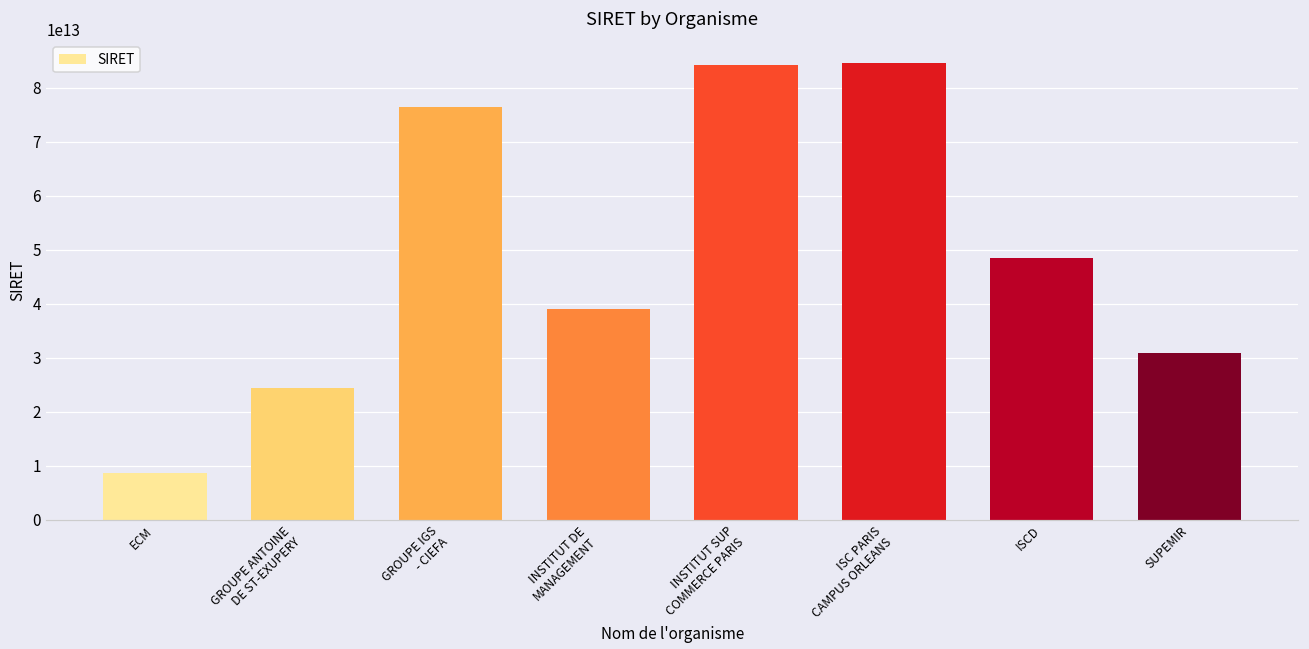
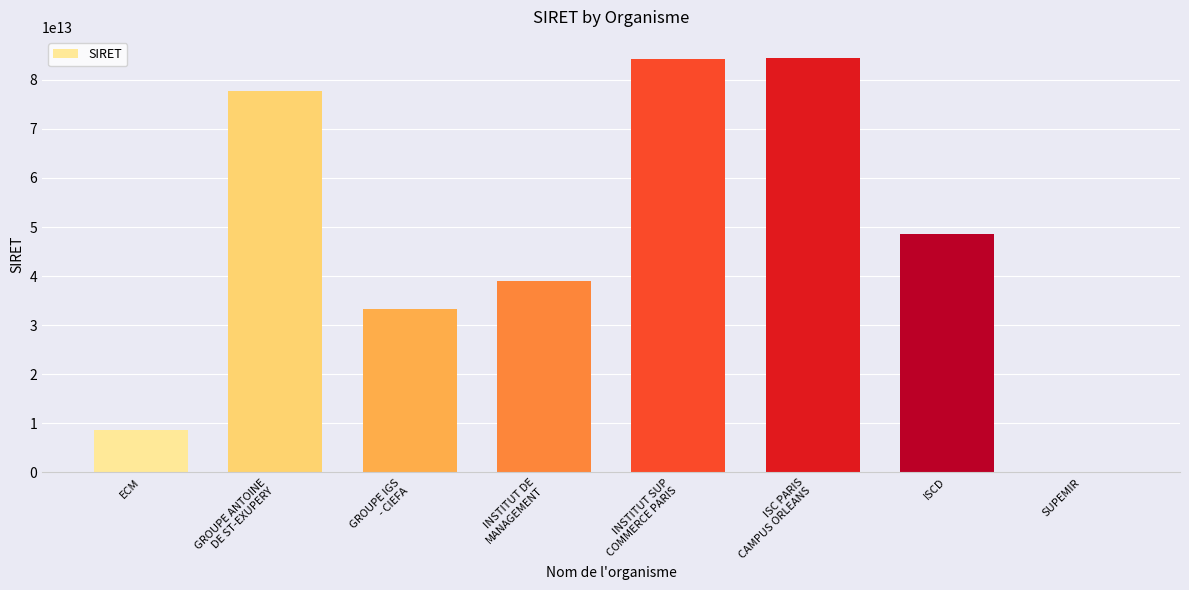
GROUPE ANTOINE DE ST-EXUPERY: 24000000000000 -> 78000000000000
GROUPE IGS - CIEFA: 76000000000000 -> 33000000000000
SUPEMIR: 31000000000000 -> 0
